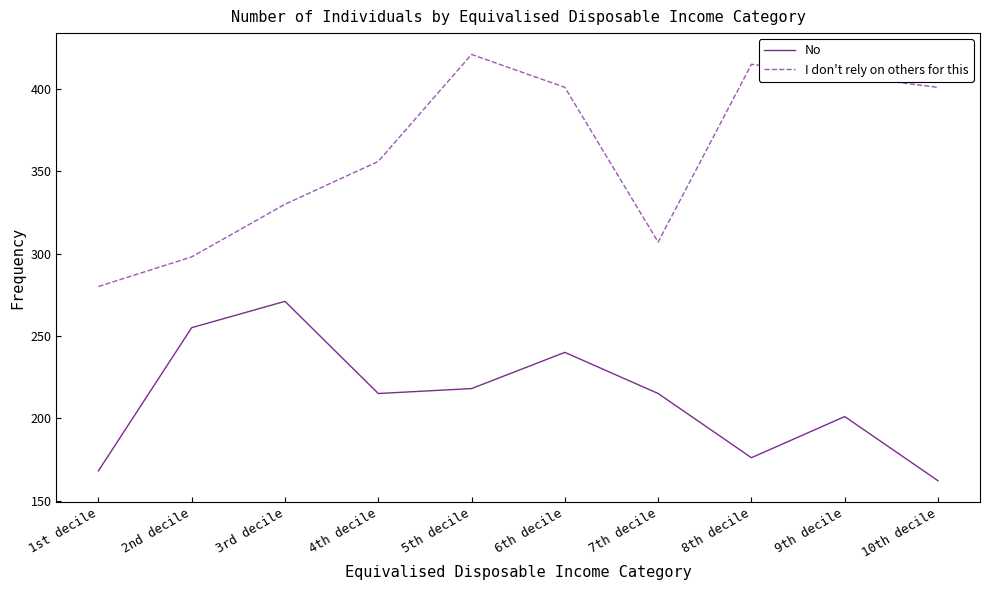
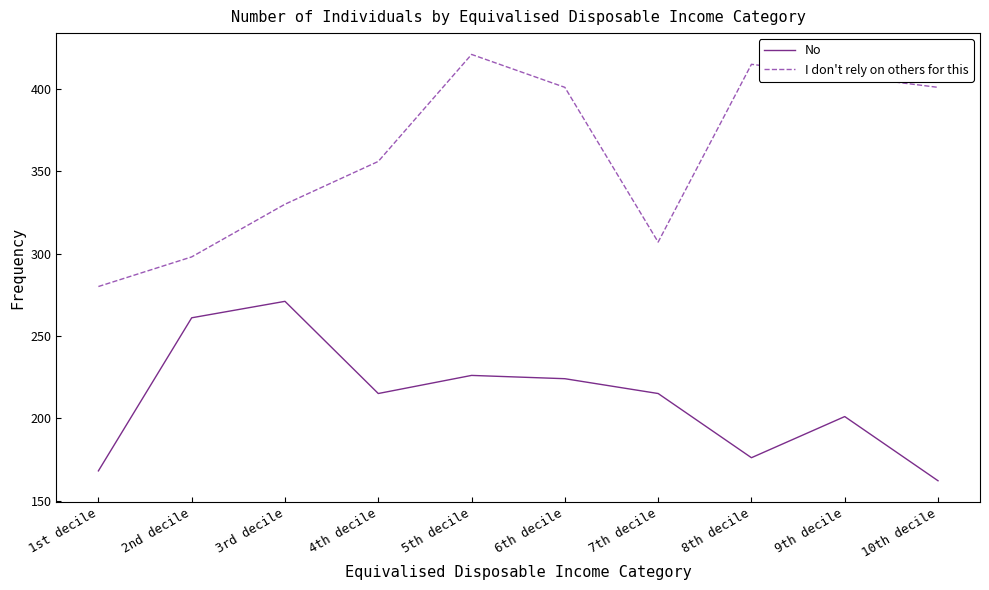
No, 2nd decile: 255 -> 261
No, 5th decile: 218 -> 226
No, 6th decile: 240 -> 224
